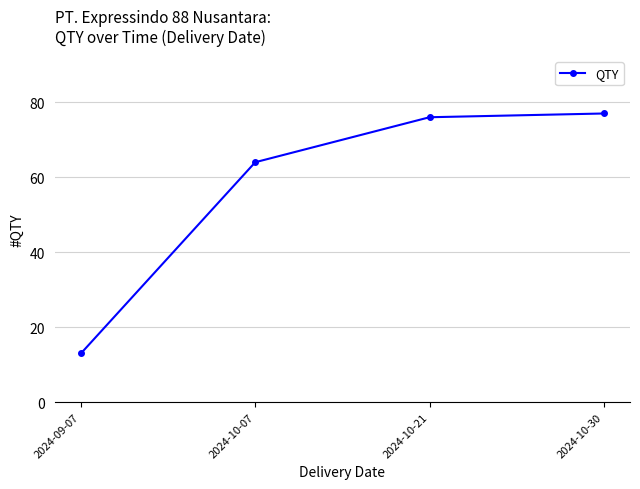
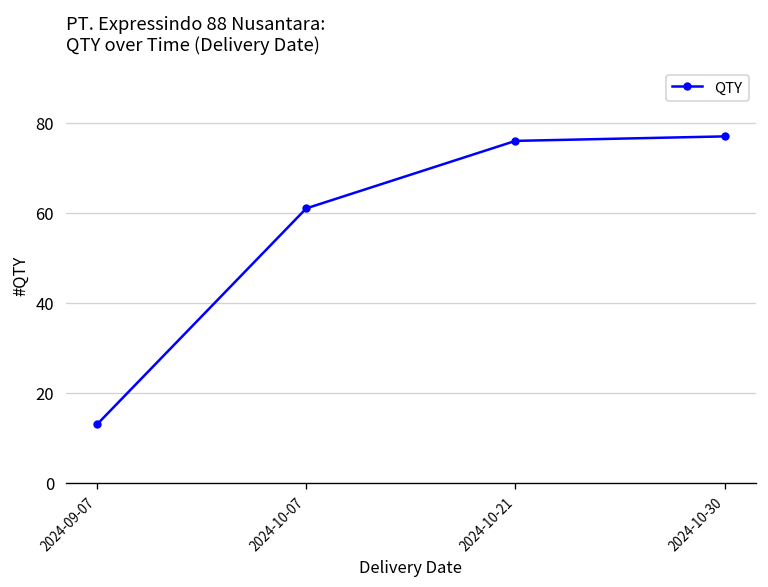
2024-10-07: 64 -> 61
